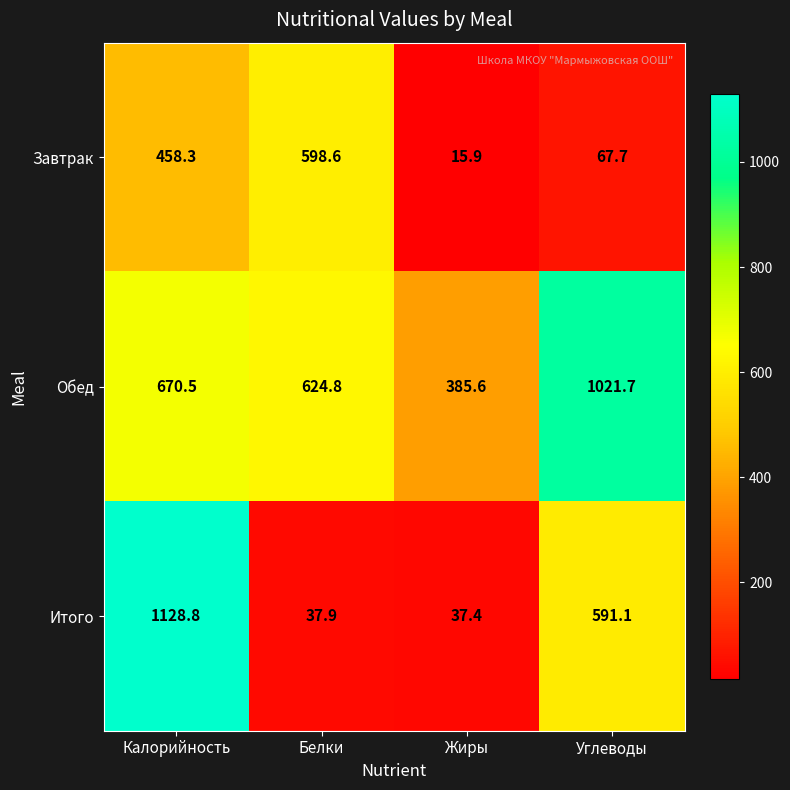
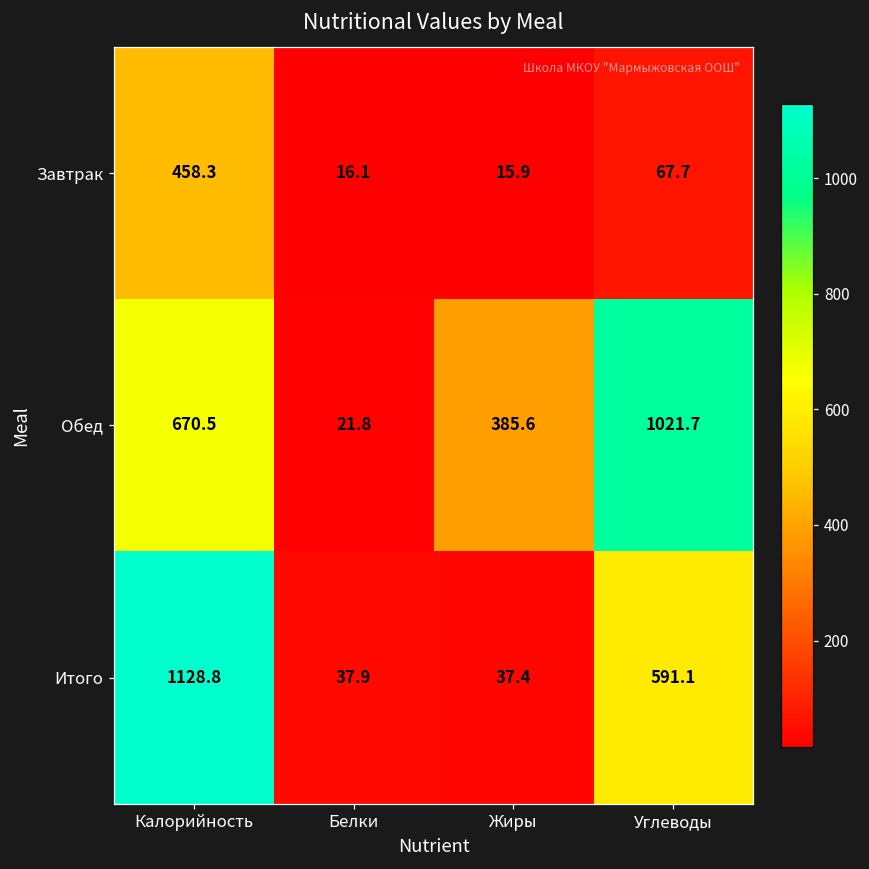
Завтрак, Белки: 598.6 -> 16.1
Обед, Белки: 624.8 -> 21.8
